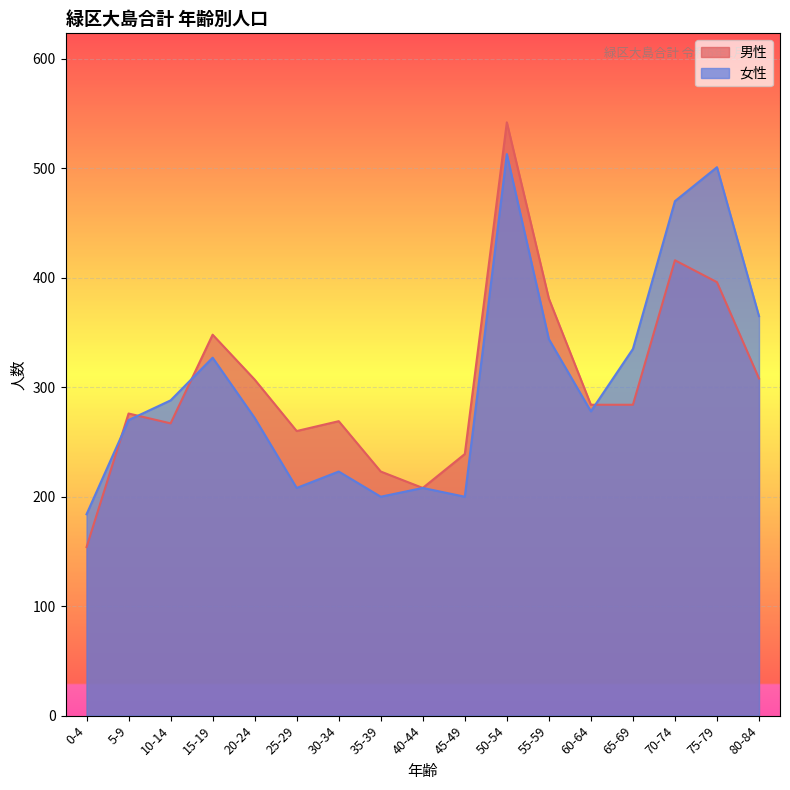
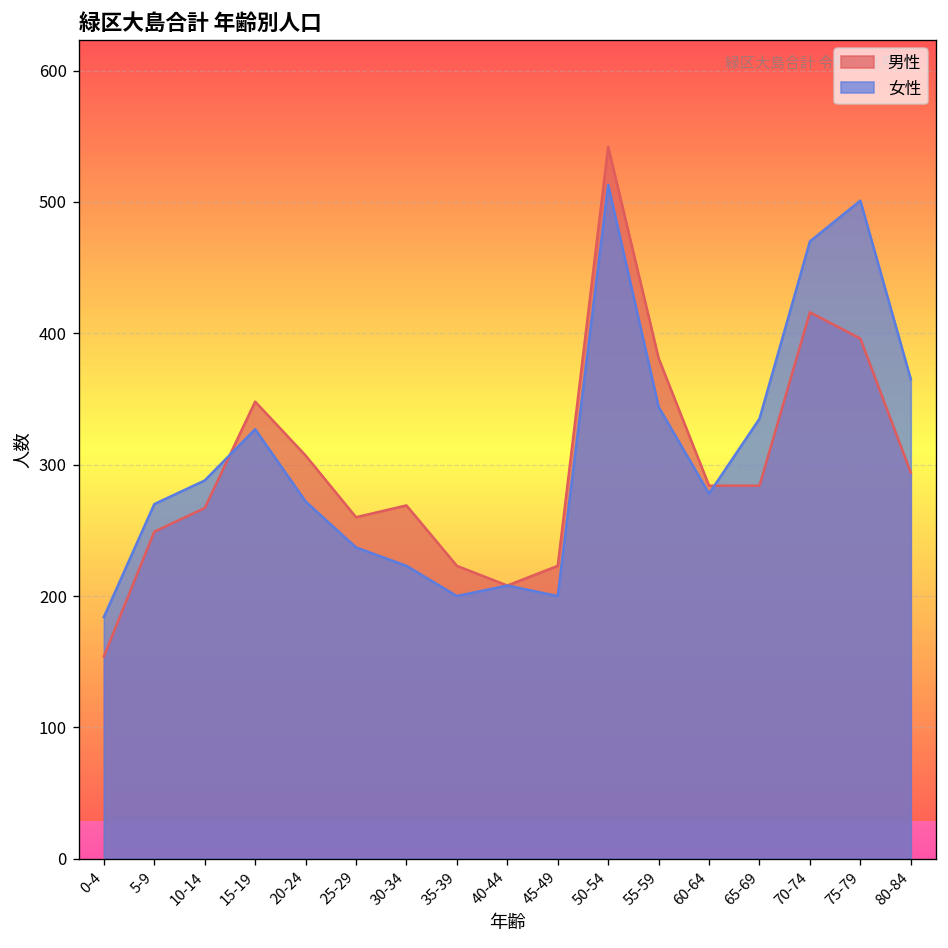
男性, 5-9: 276 -> 249
女性, 25-29: 208 -> 237
男性, 45-49: 239 -> 223
男性, 80-84: 308 -> 294
